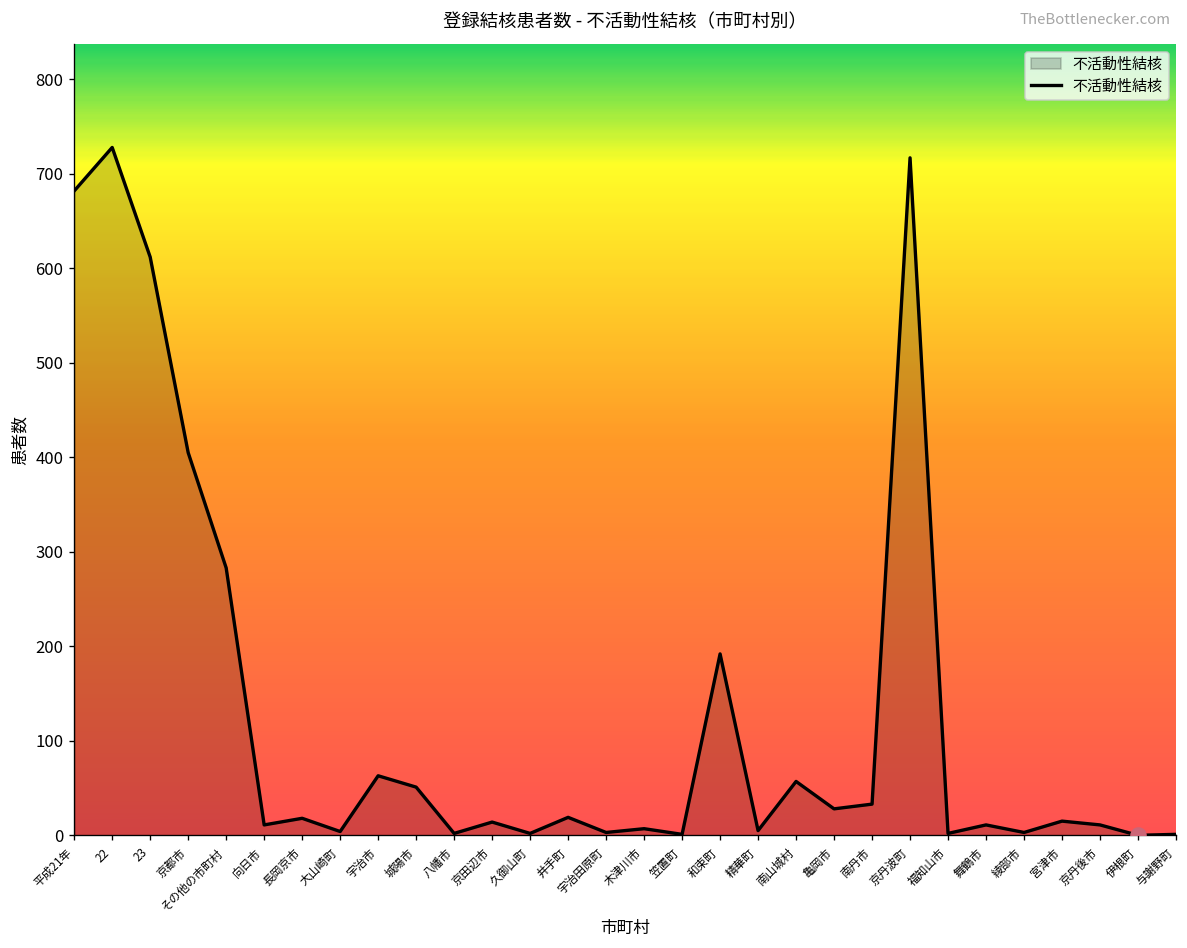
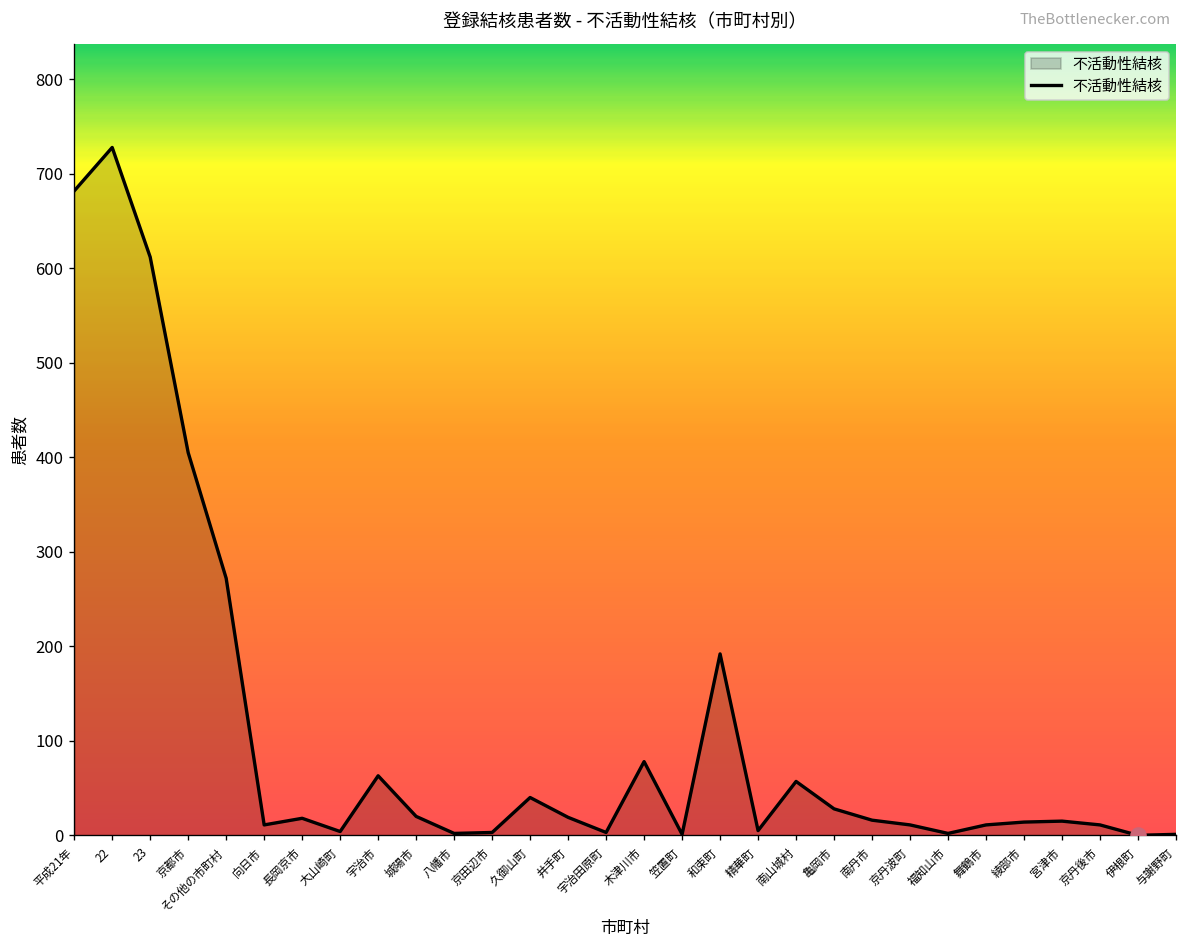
不活動性結核, その他の市町村: 280 -> 270
不活動性結核, 城陽市: 50 -> 20
不活動性結核, 京田辺市: 10 -> 0
不活動性結核, 久御山町: 0 -> 40
不活動性結核, 木津川市: 10 -> 80
不活動性結核, 南丹市: 30 -> 20
不活動性結核, 京丹波町: 720 -> 10
不活動性結核, 綾部市: 0 -> 10
